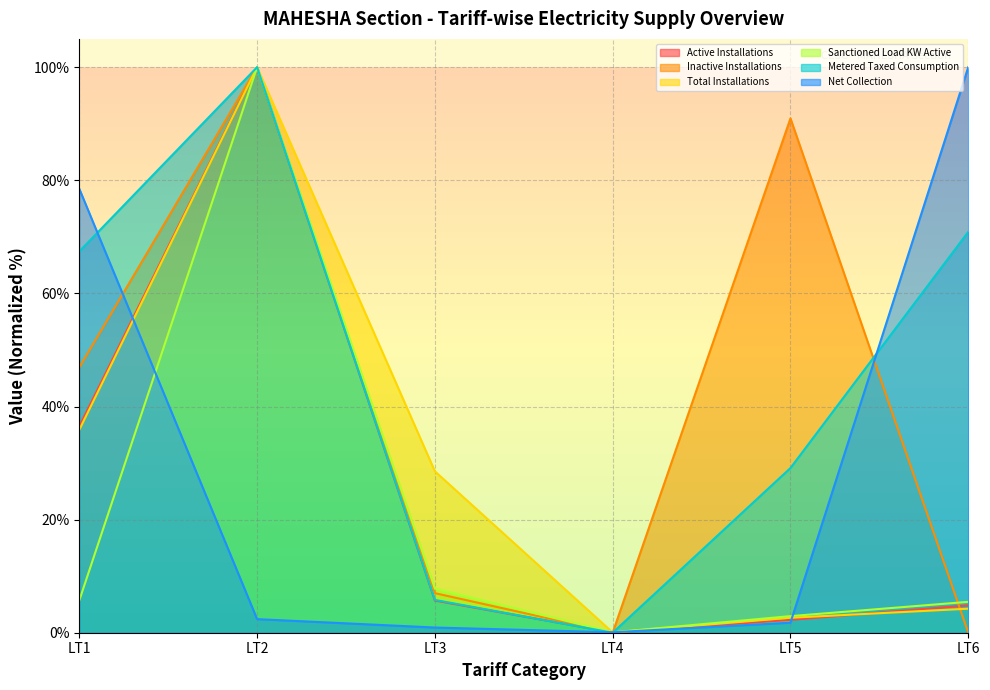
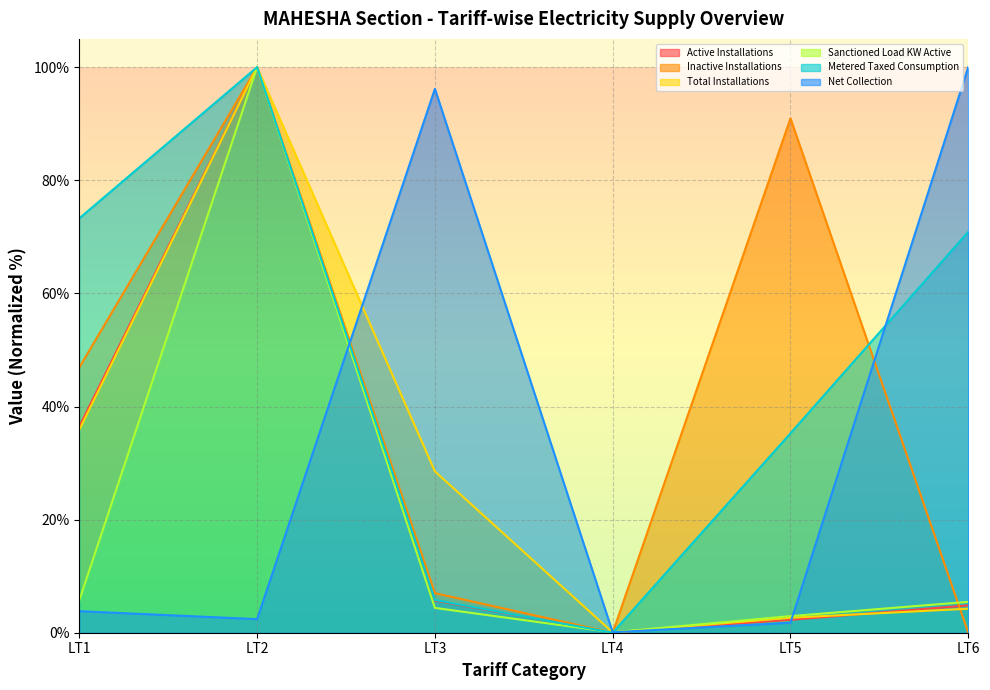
Metered Taxed Consumption, LT1: 67% -> 73%
Net Collection, LT1: 78% -> 4%
Sanctioned Load KW Active, LT3: 8% -> 4%
Net Collection, LT3: 1% -> 96%
Metered Taxed Consumption, LT5: 29% -> 35%
